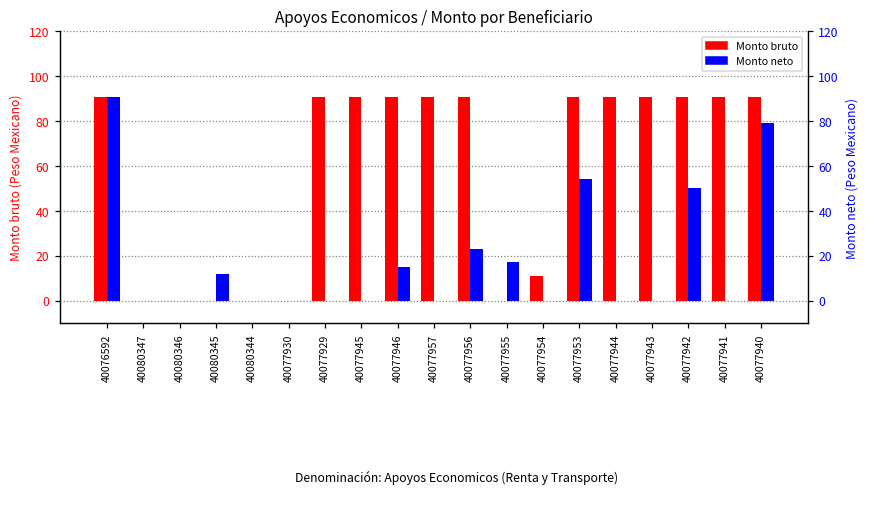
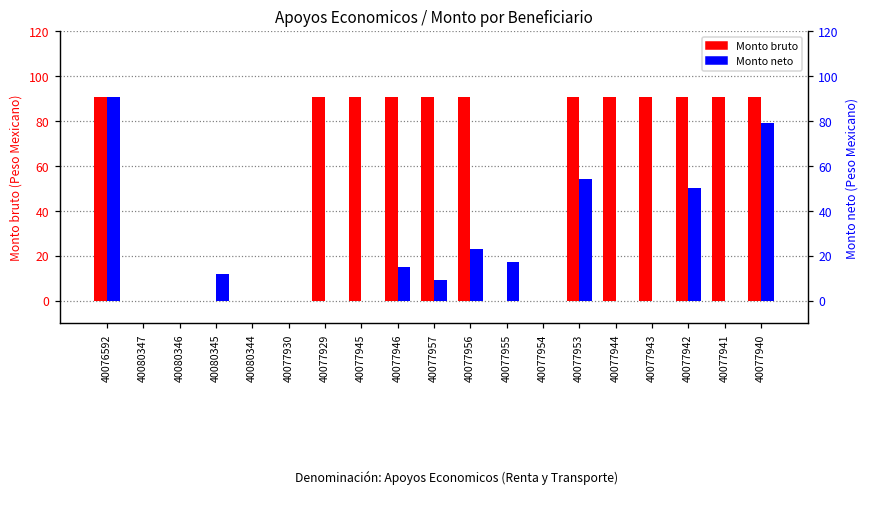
Monto bruto, 40077954: 11 -> 0
Monto neto, 40077957: 0 -> 9
